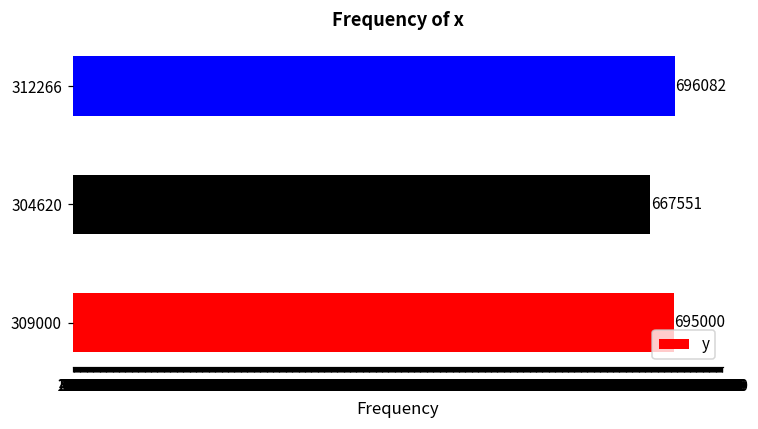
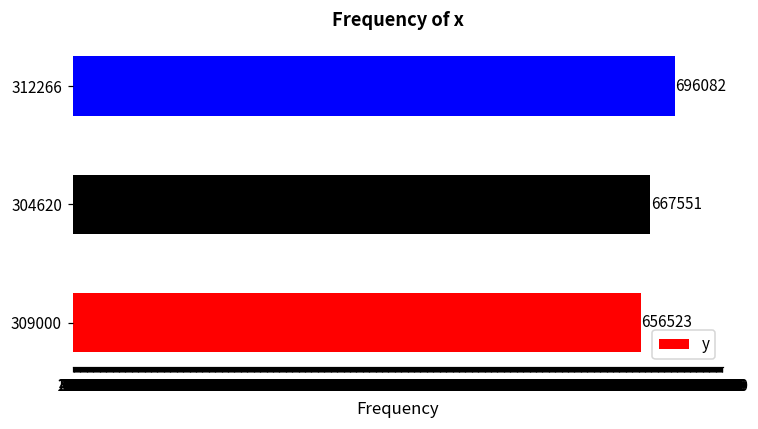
309000: 695000 -> 656523
